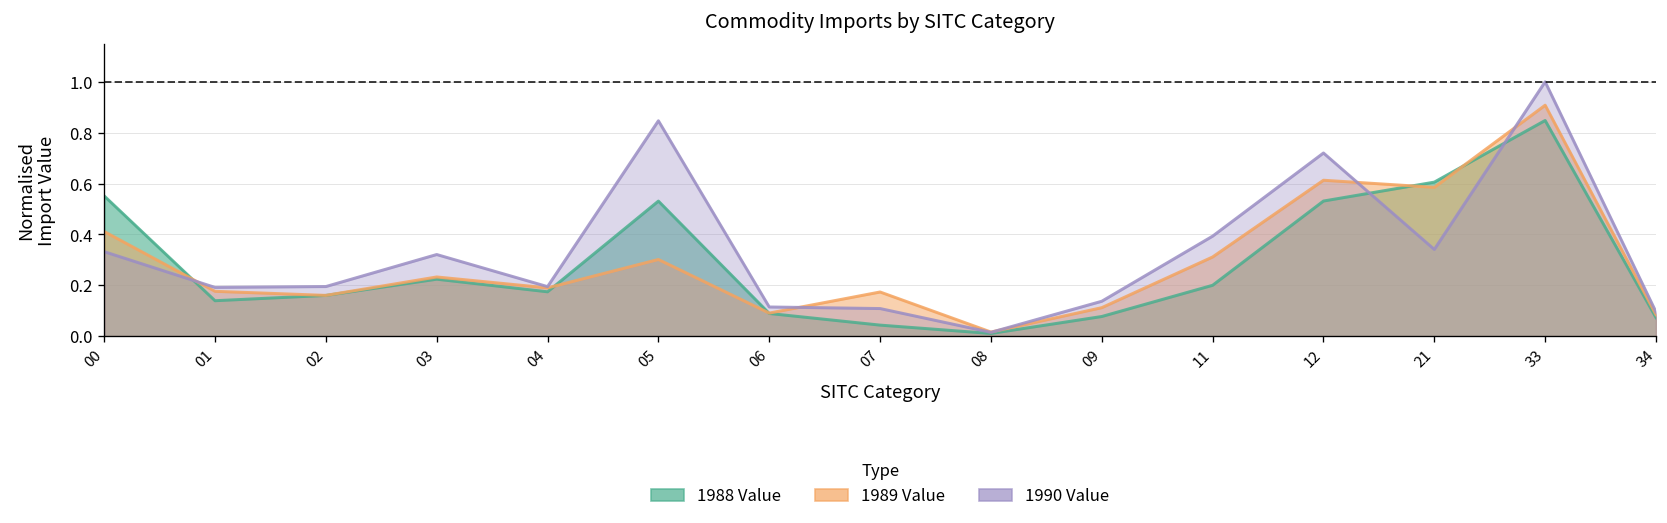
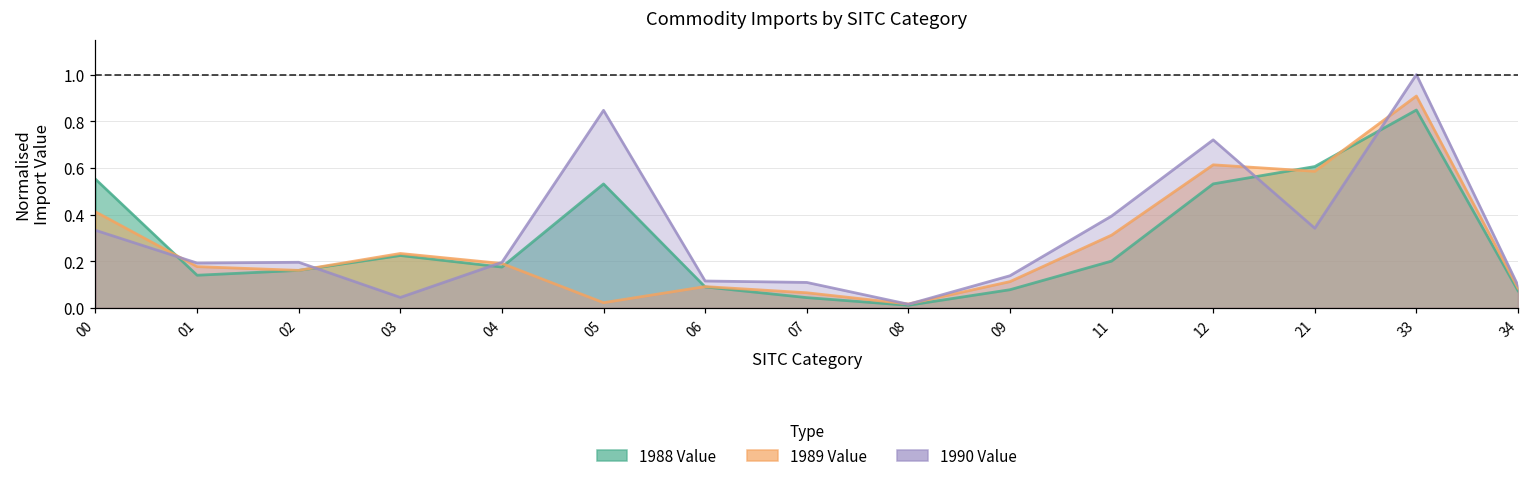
1990 Value, 03: 0.32 -> 0.04
1989 Value, 05: 0.30 -> 0.02
1989 Value, 07: 0.17 -> 0.06
